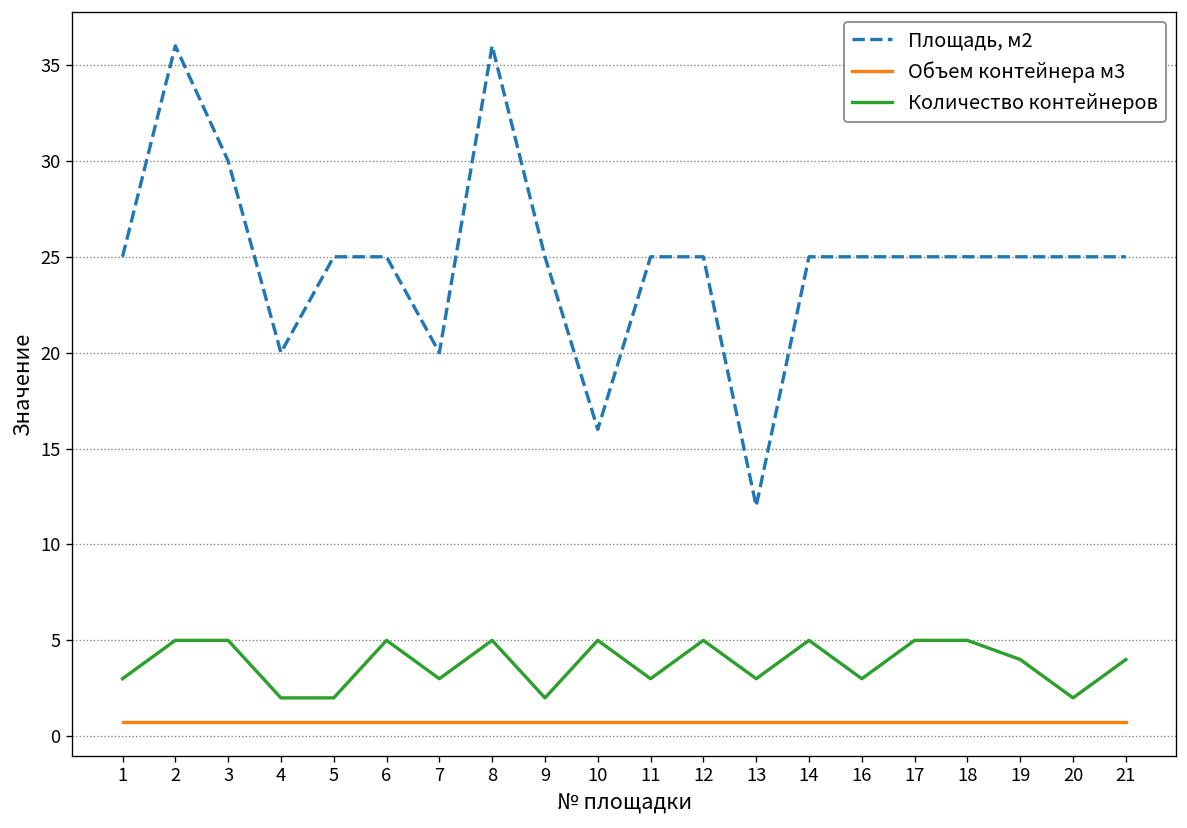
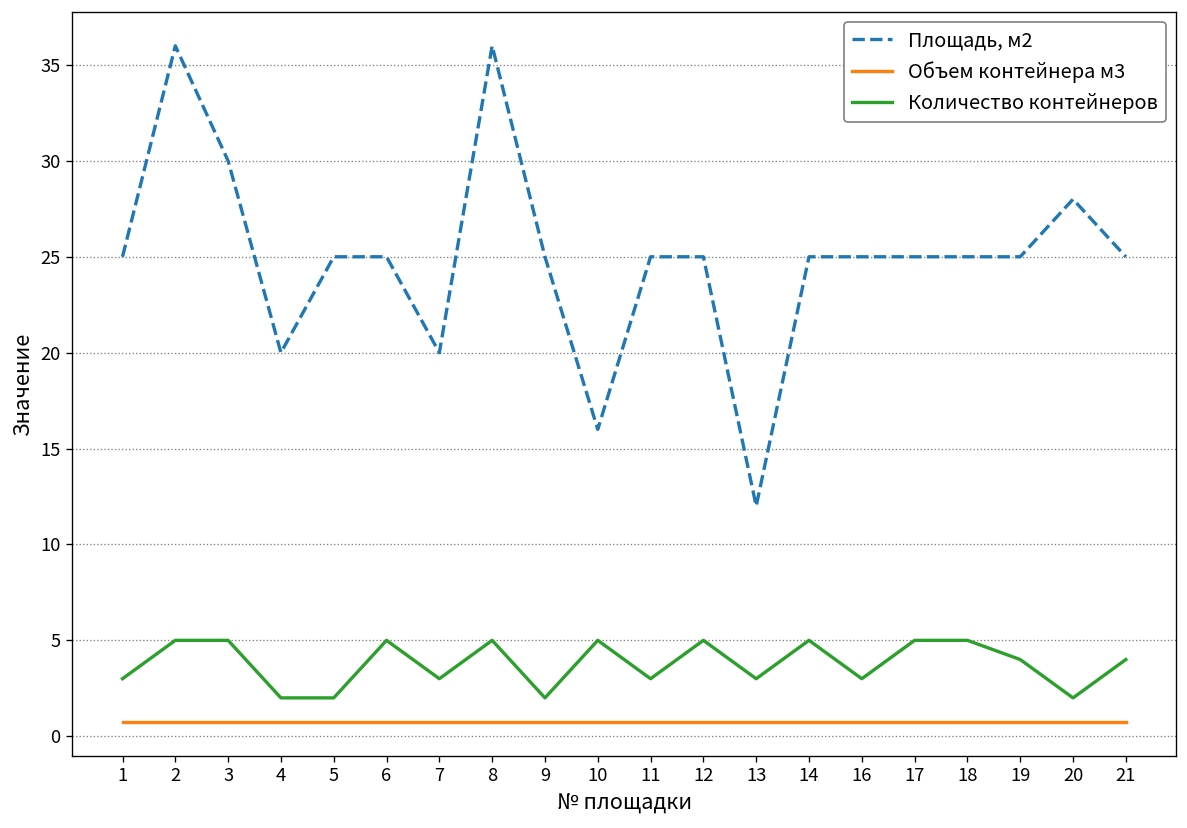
Площадь, м2, 20: 25 -> 28
